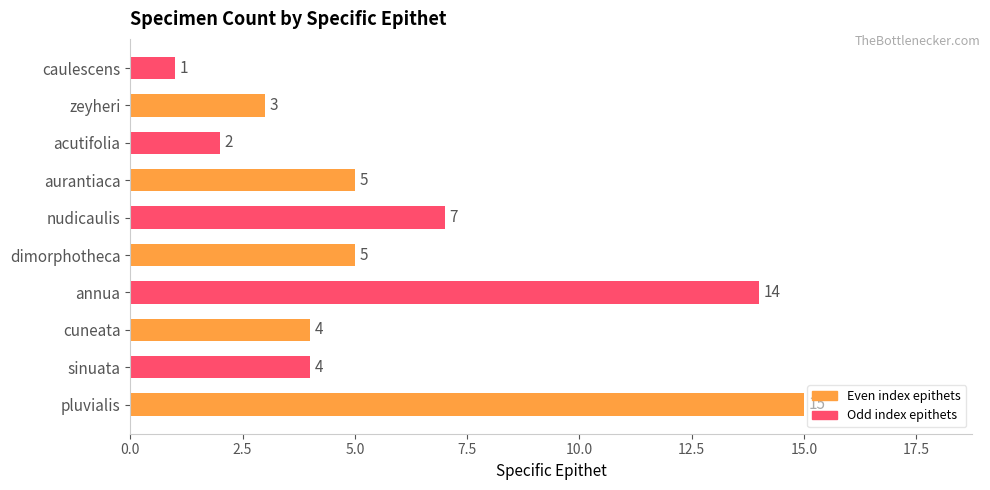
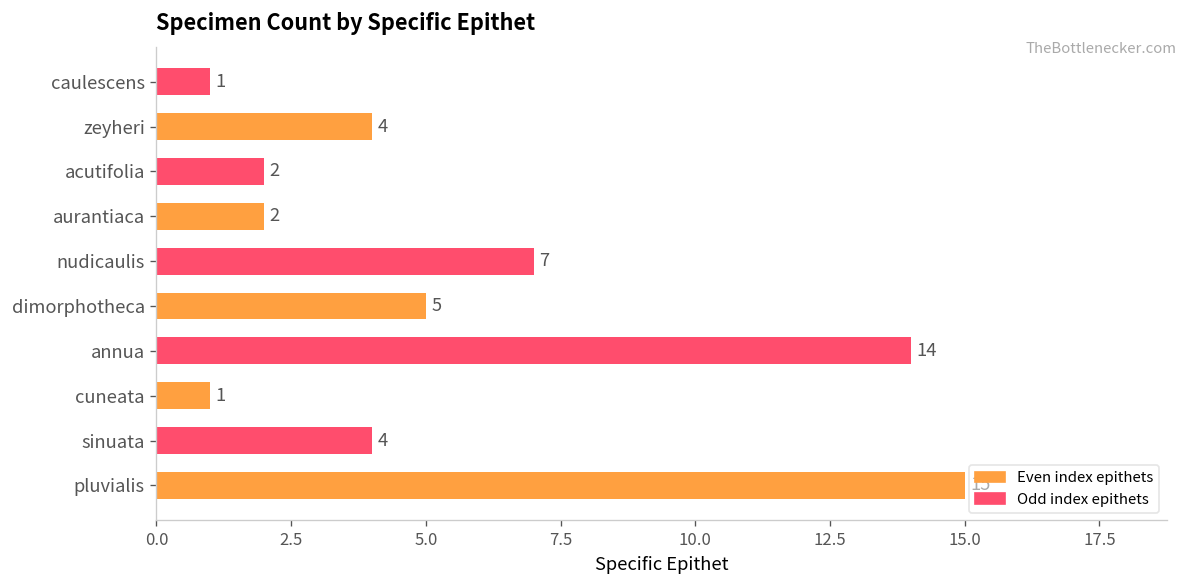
zeyheri: 3 -> 4
aurantiaca: 5 -> 2
cuneata: 4 -> 1
